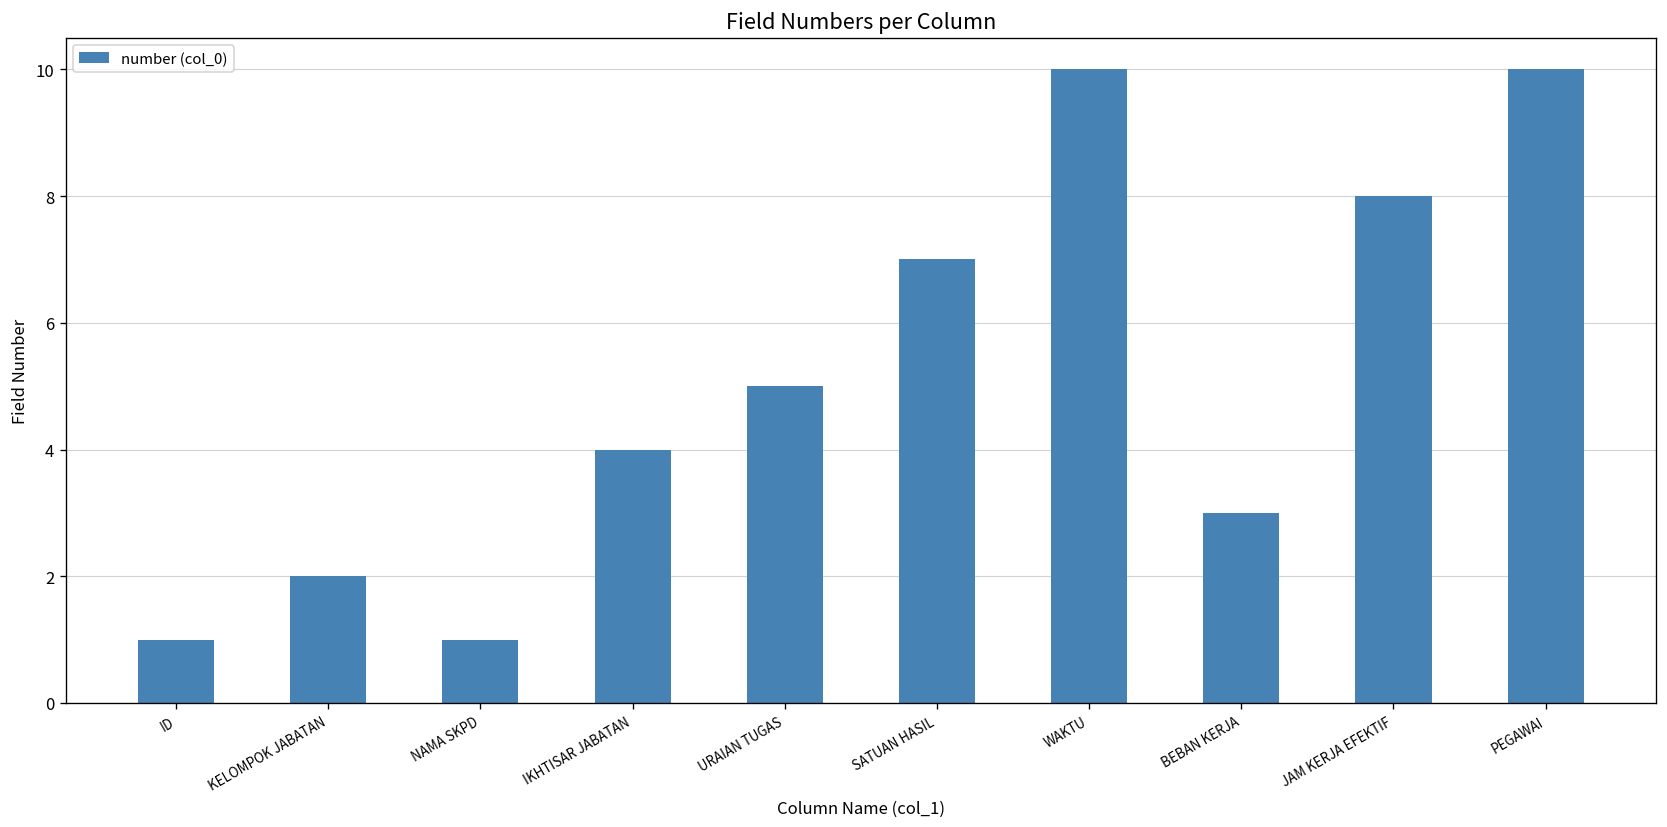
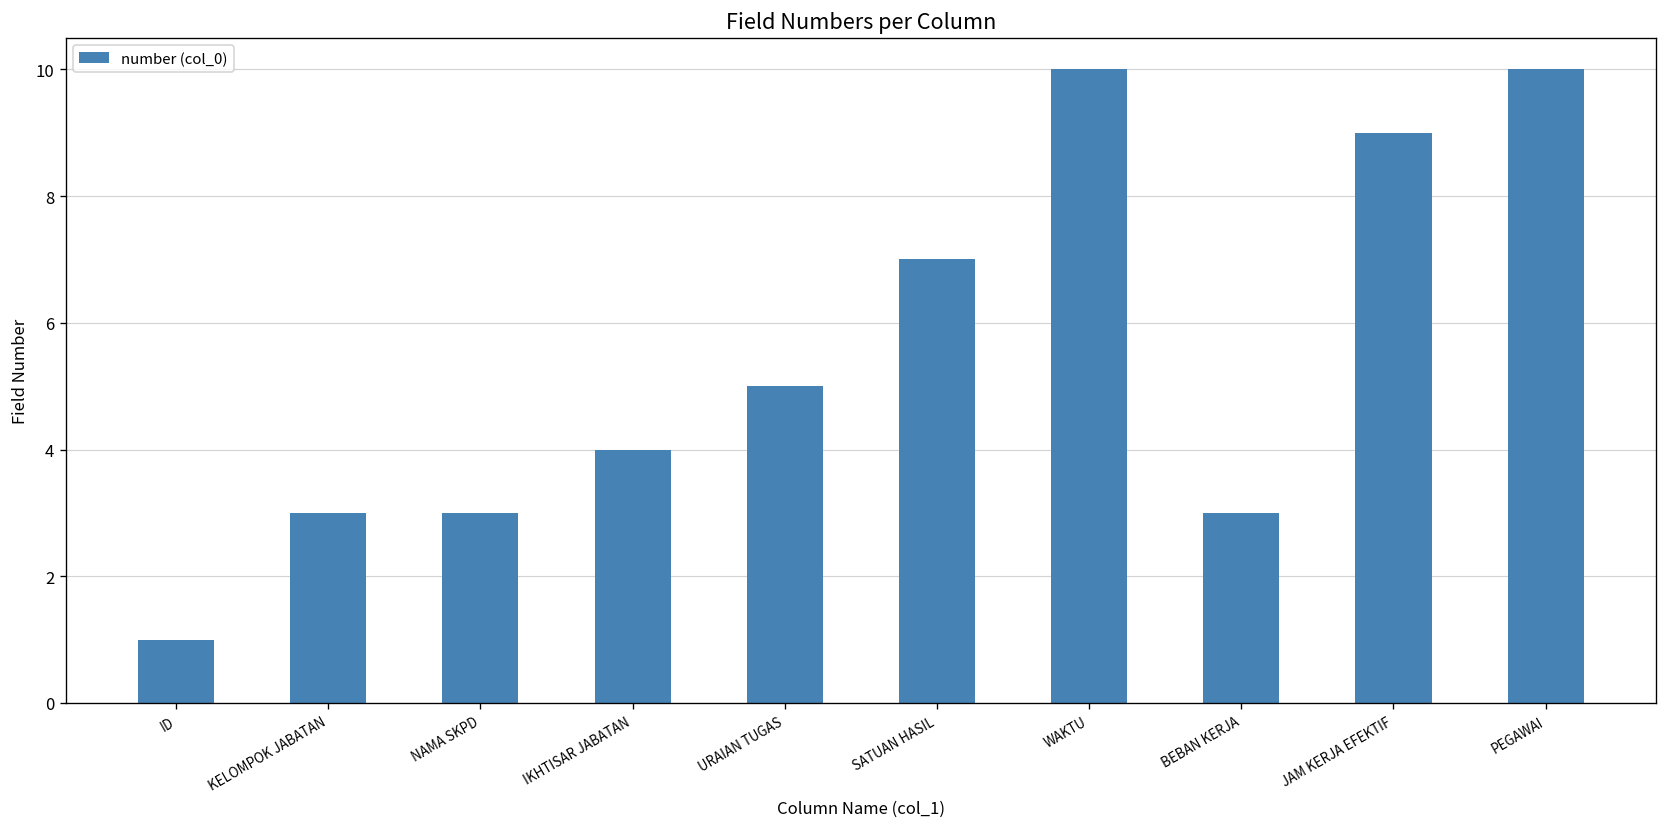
KELOMPOK JABATAN: 2 -> 3
NAMA SKPD: 1 -> 3
JAM KERJA EFEKTIF: 8 -> 9
